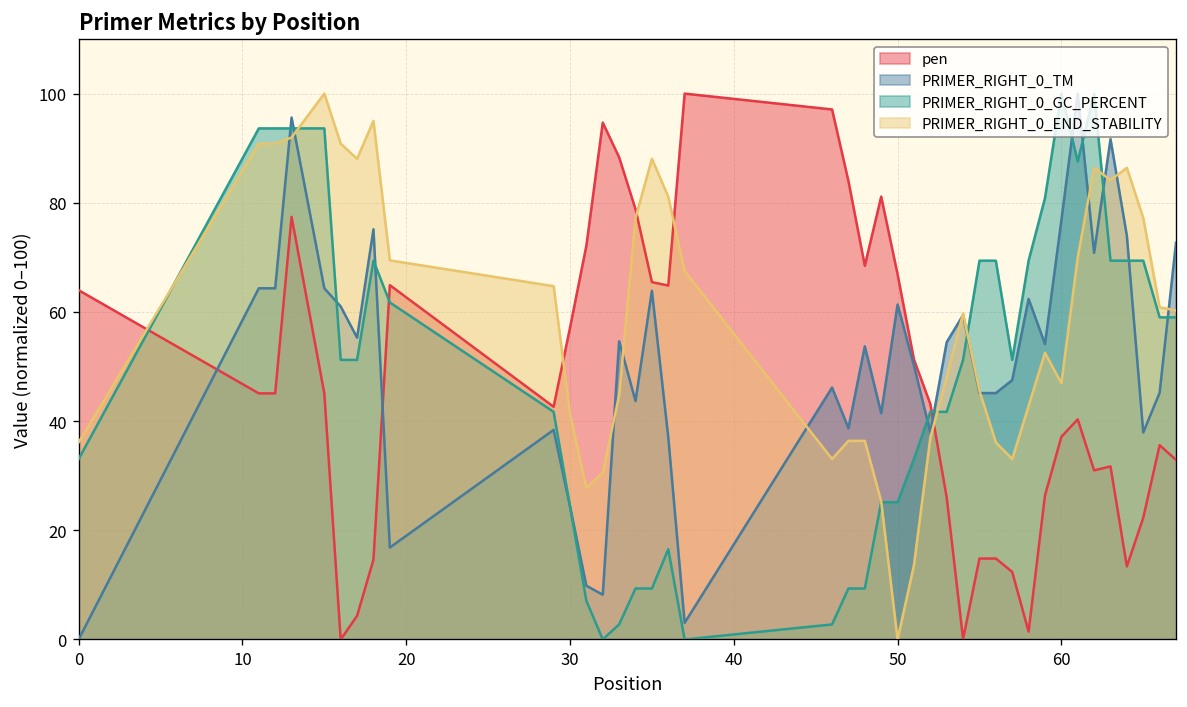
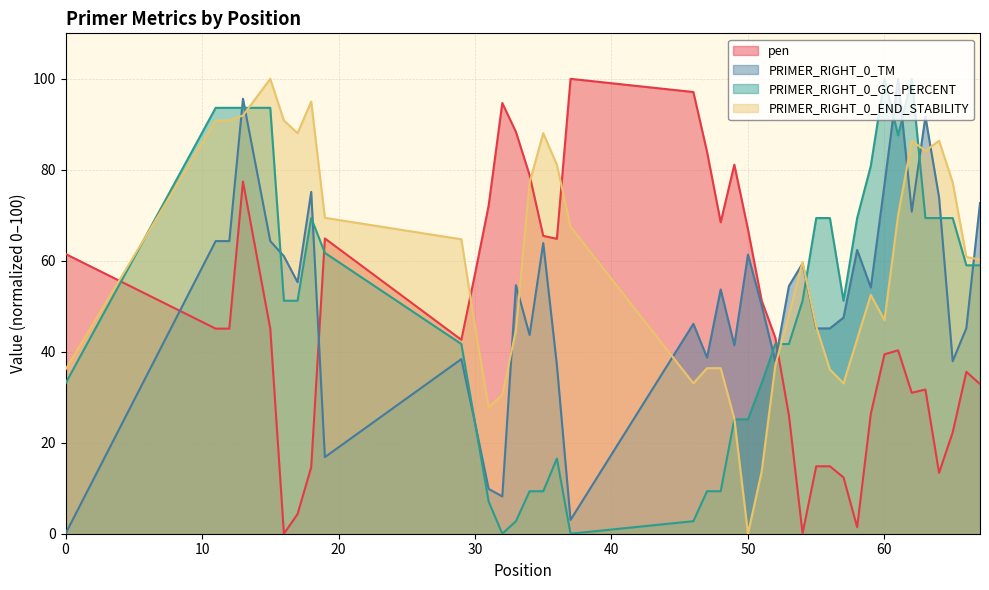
pen, 0: 64 -> 61
PRIMER_RIGHT_0_END_STABILITY, 30: 41 -> 46
pen, 60: 37 -> 39
